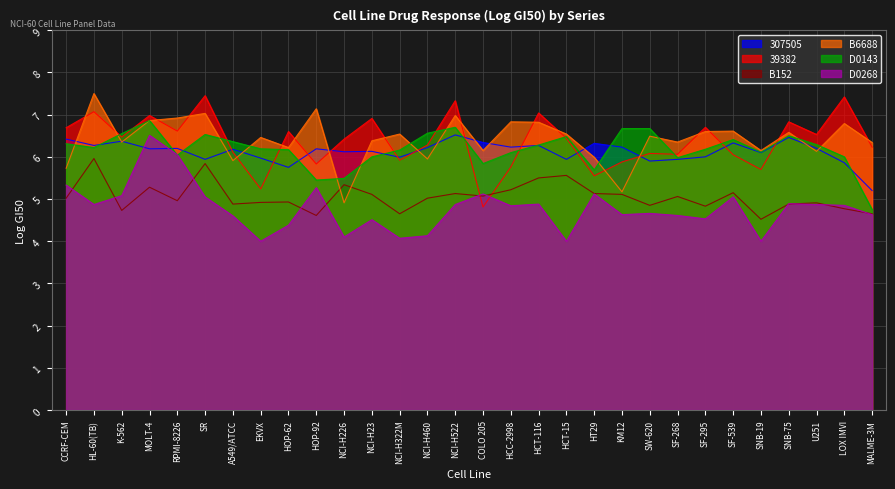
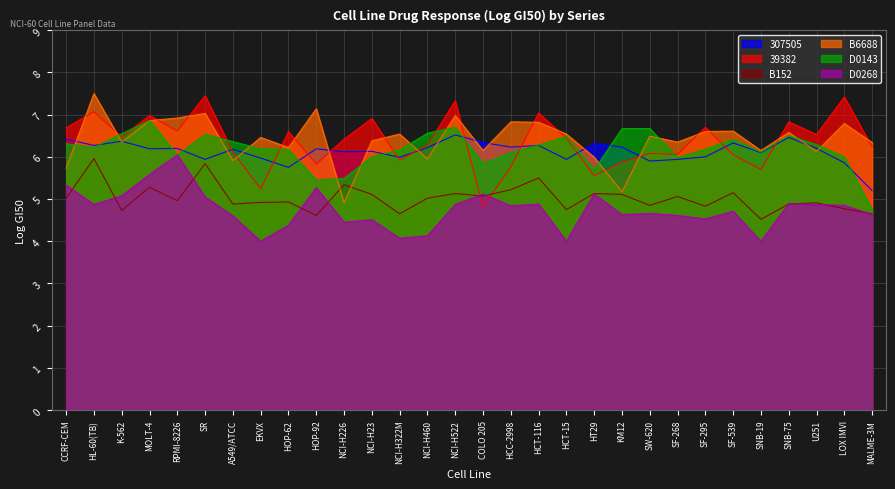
D0268, MOLT-4: 6.5 -> 5.6
D0268, NCI-H226: 4.1 -> 4.5
B152, HCT-15: 5.6 -> 4.8
D0268, SF-539: 5.1 -> 4.7
